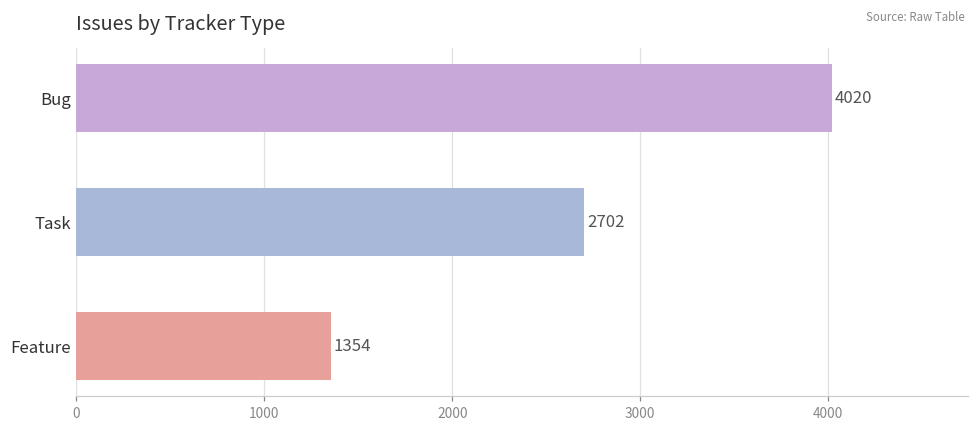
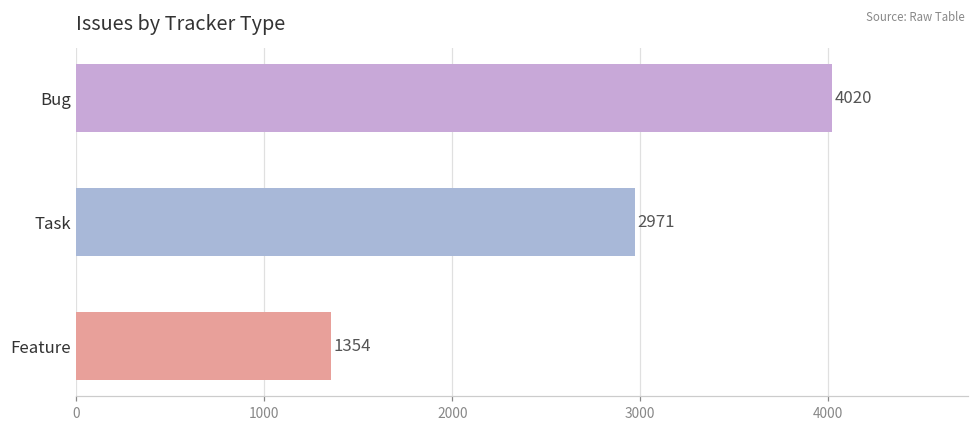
Task: 2702 -> 2971
